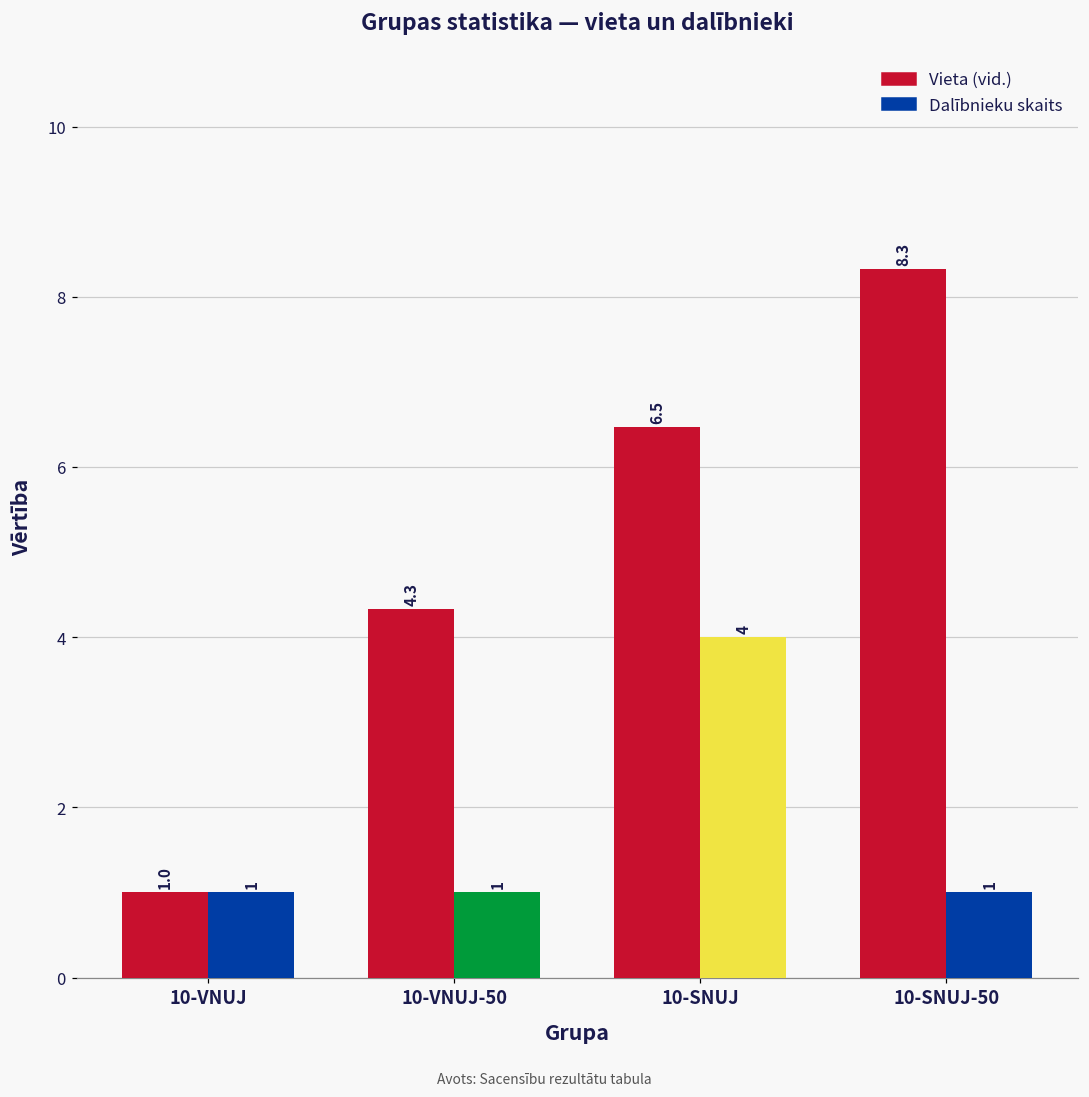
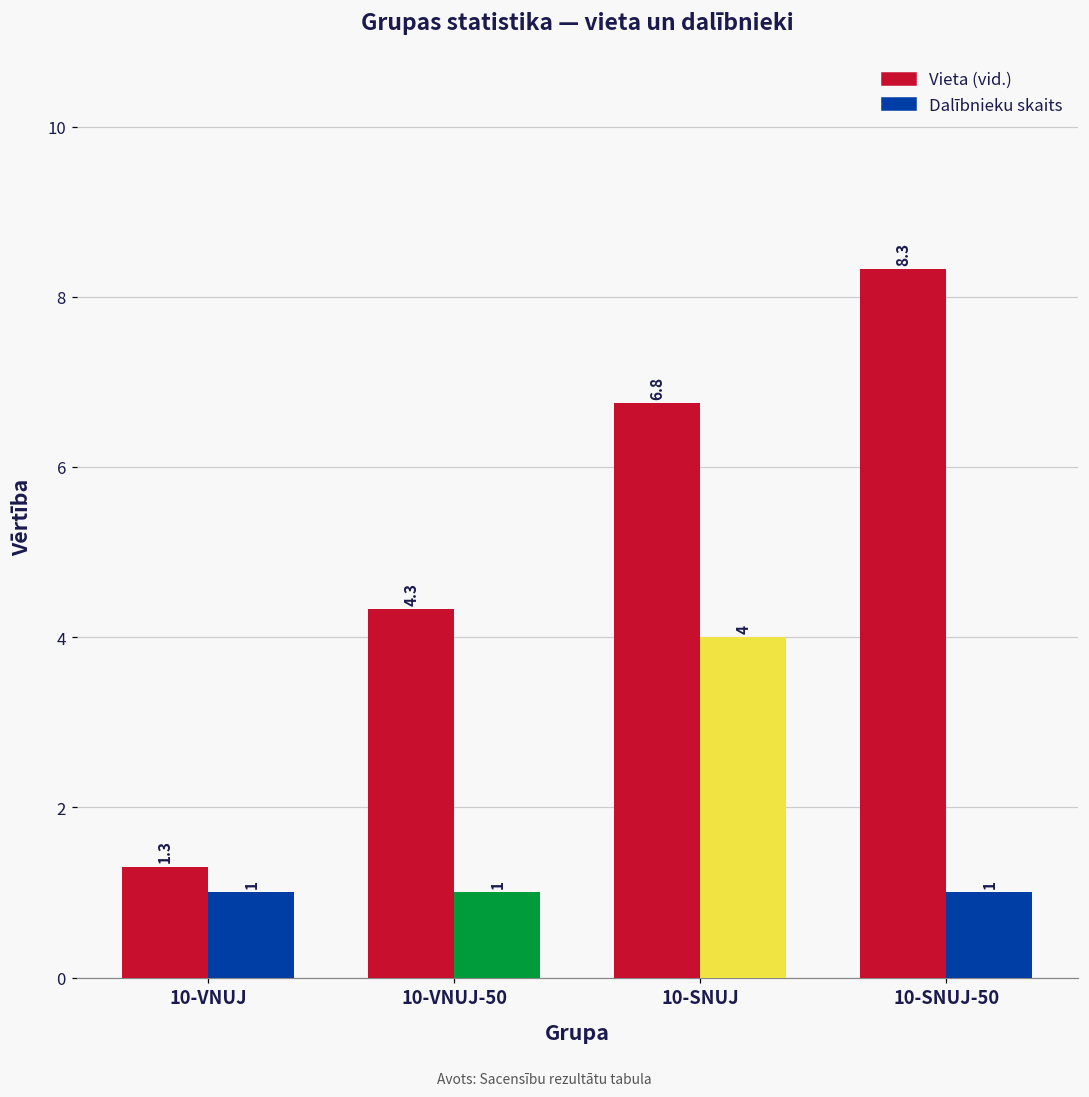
Vieta (vid.), 10-VNUJ: 1.0 -> 1.3
Vieta (vid.), 10-SNUJ: 6.5 -> 6.8
